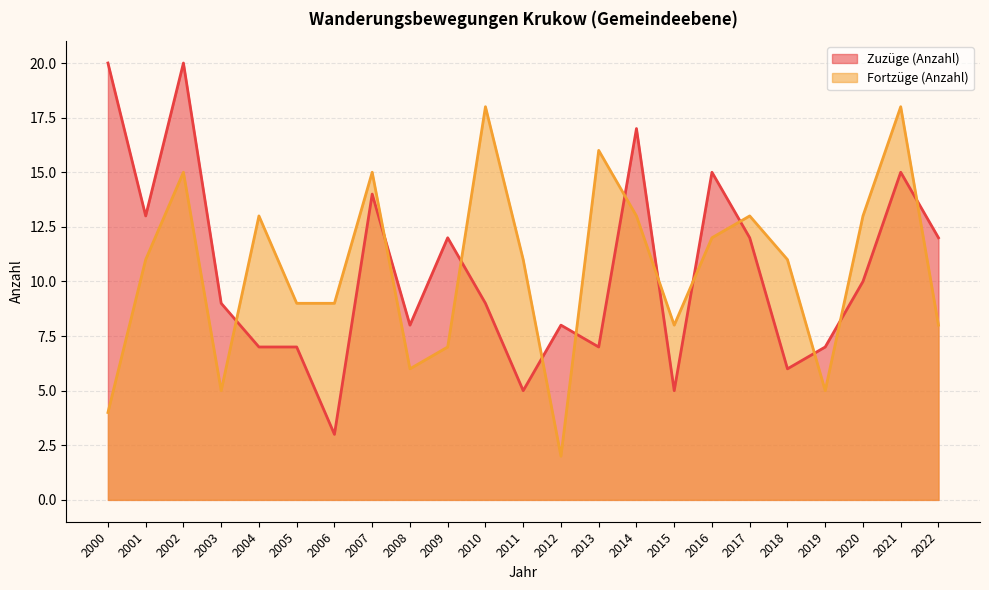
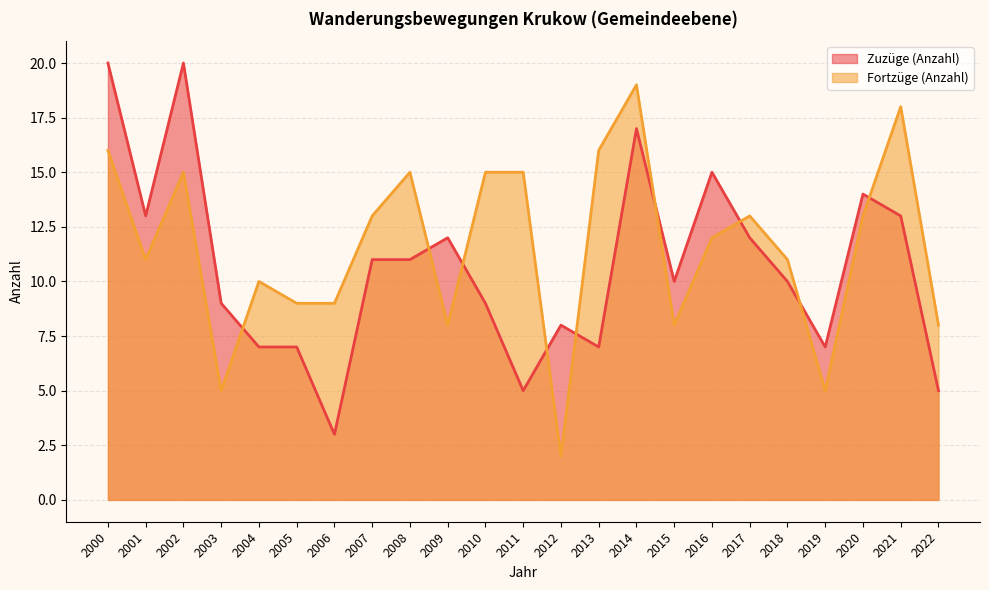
Fortzüge (Anzahl), 2000: 4 -> 16
Fortzüge (Anzahl), 2004: 13 -> 10
Zuzüge (Anzahl), 2007: 14 -> 11
Fortzüge (Anzahl), 2007: 15 -> 13
Zuzüge (Anzahl), 2008: 8 -> 11
Fortzüge (Anzahl), 2008: 6 -> 15
Fortzüge (Anzahl), 2009: 7 -> 8
Fortzüge (Anzahl), 2010: 18 -> 15
Fortzüge (Anzahl), 2011: 11 -> 15
Fortzüge (Anzahl), 2014: 13 -> 19
Zuzüge (Anzahl), 2015: 5 -> 10
Zuzüge (Anzahl), 2018: 6 -> 10
Zuzüge (Anzahl), 2020: 10 -> 14
Zuzüge (Anzahl), 2021: 15 -> 13
Zuzüge (Anzahl), 2022: 12 -> 5
